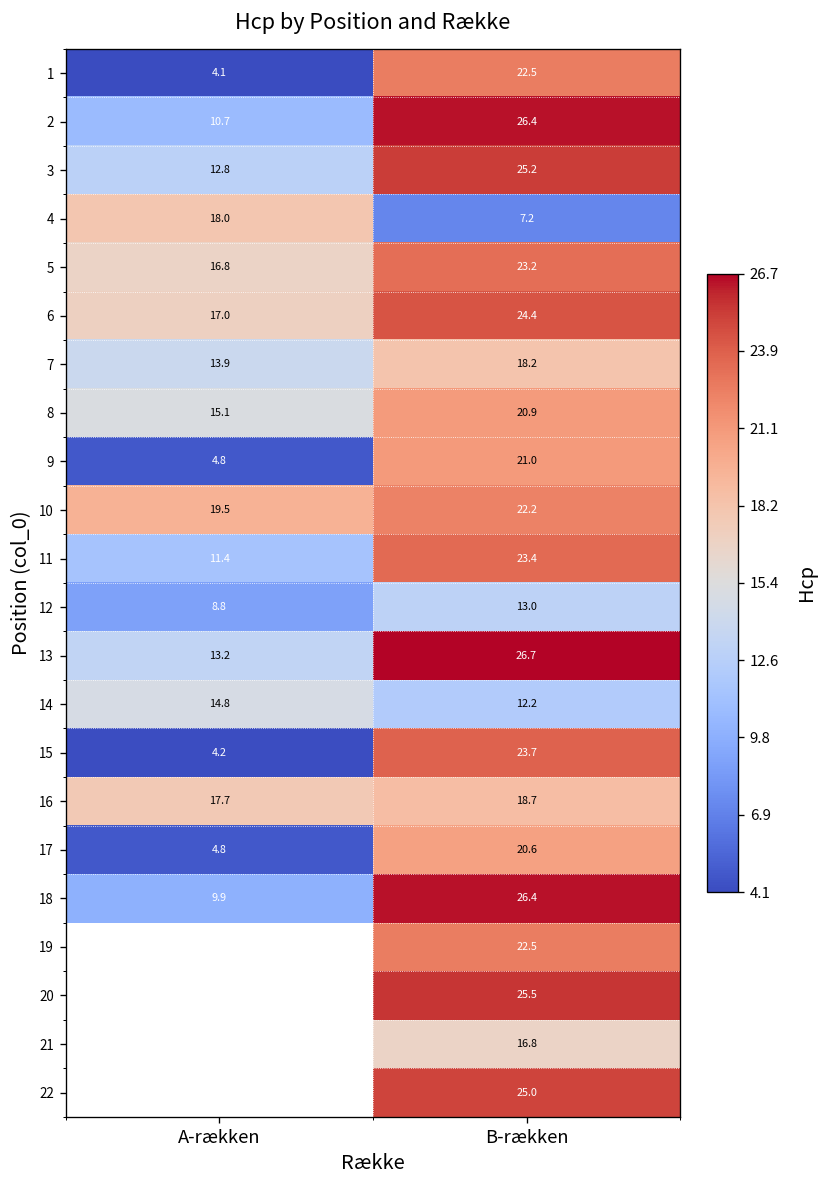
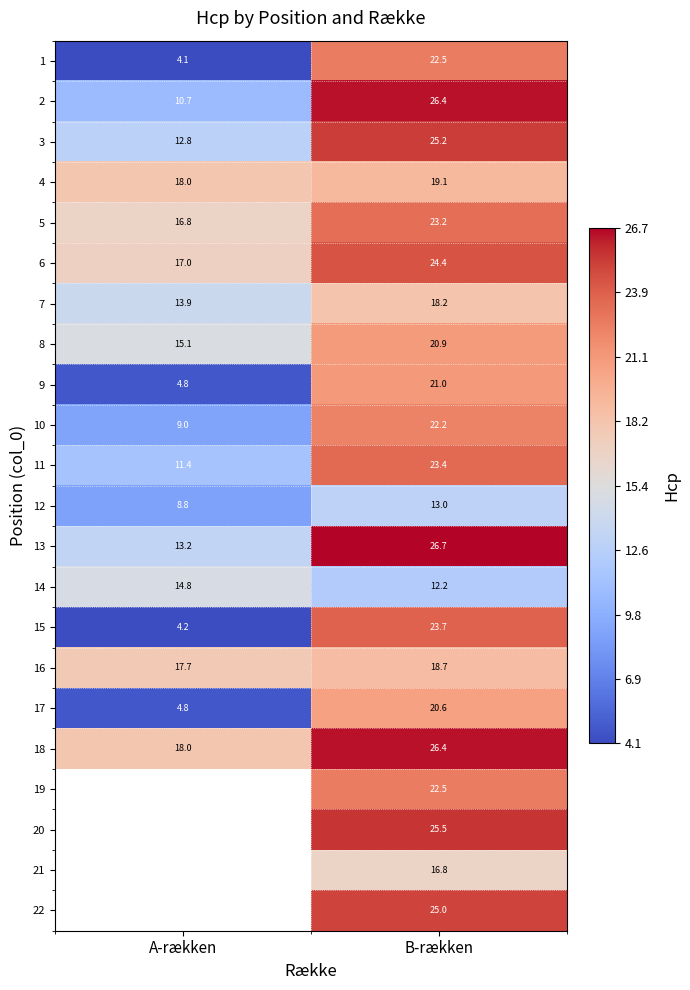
4, B-rækken: 7.2 -> 19.1
10, A-rækken: 19.5 -> 9.0
18, A-rækken: 9.9 -> 18.0
